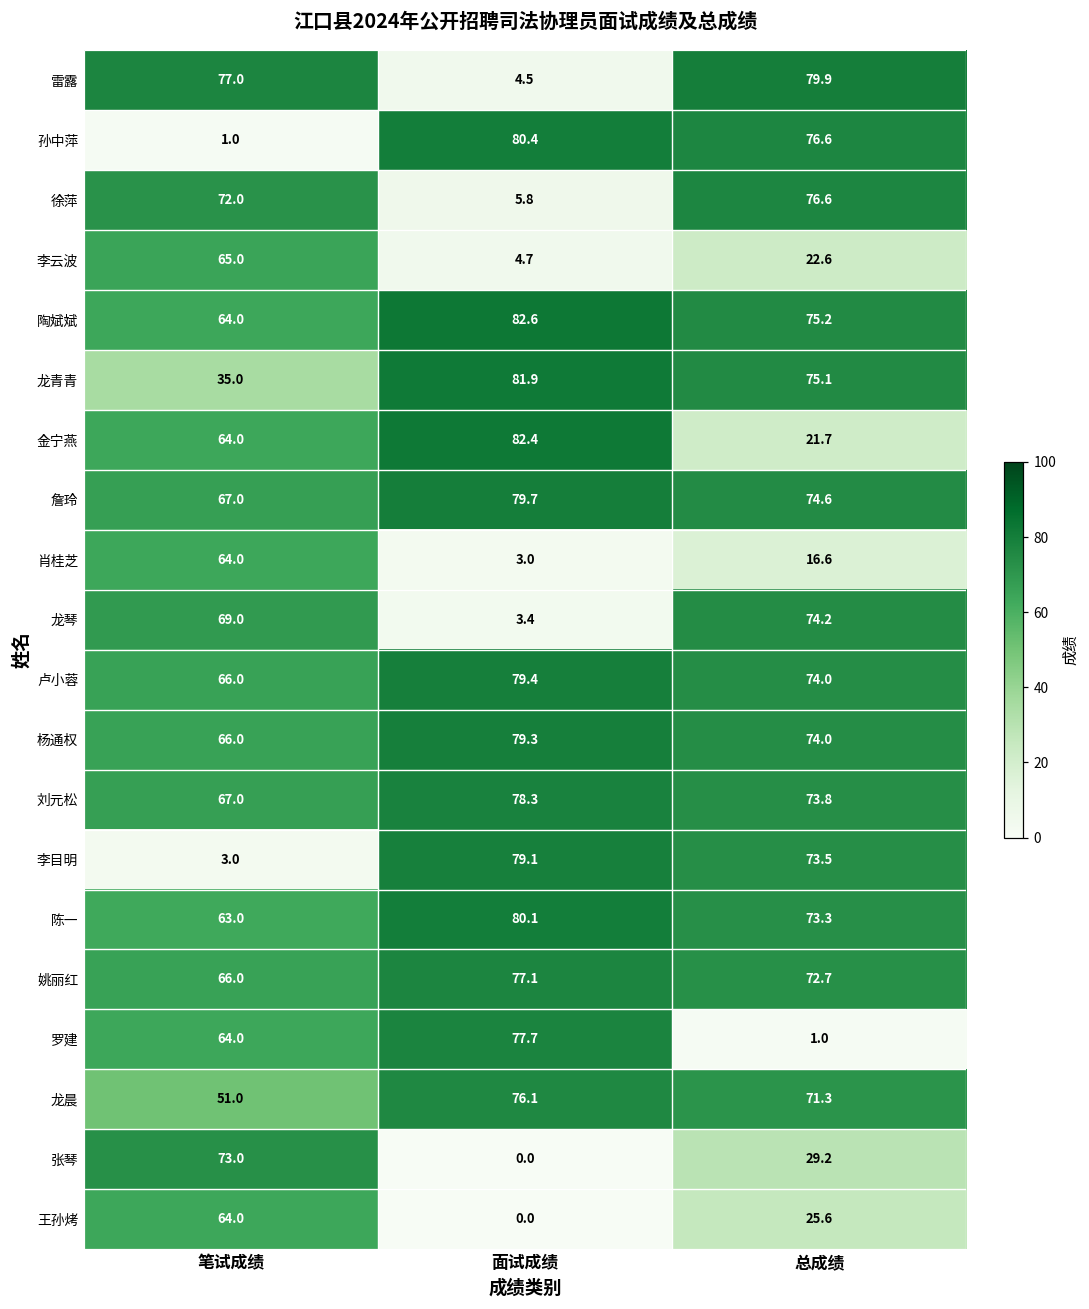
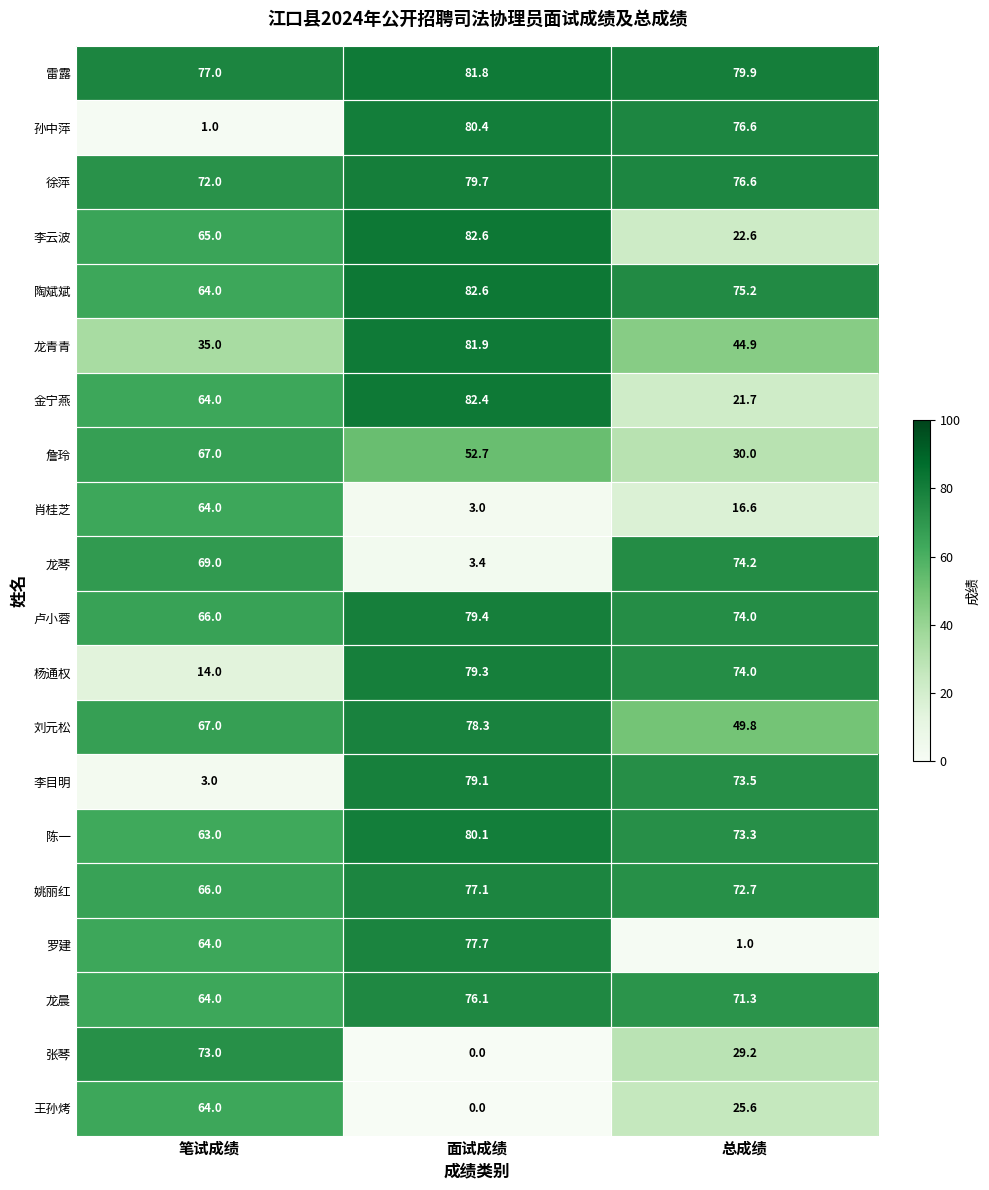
雷露, 面试成绩: 4.5 -> 81.8
徐萍, 面试成绩: 5.8 -> 79.7
李云波, 面试成绩: 4.7 -> 82.6
龙青青, 总成绩: 75.1 -> 44.9
詹玲, 面试成绩: 79.7 -> 52.7
詹玲, 总成绩: 74.6 -> 30.0
杨通权, 笔试成绩: 66.0 -> 14.0
刘元松, 总成绩: 73.8 -> 49.8
龙晨, 笔试成绩: 51.0 -> 64.0
